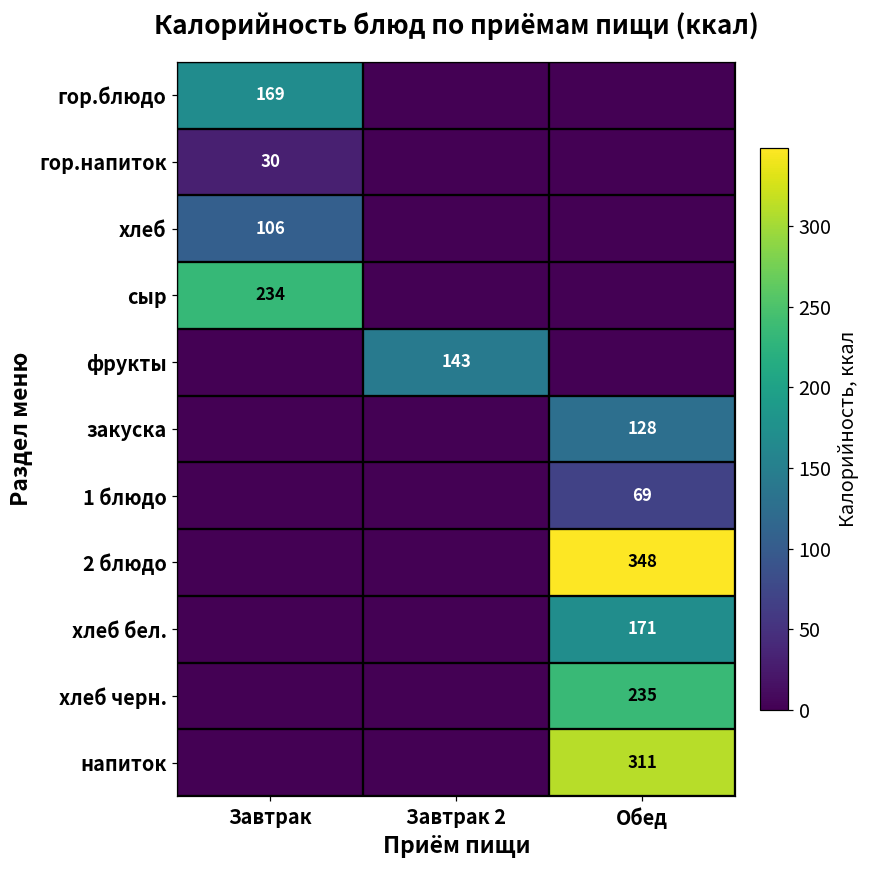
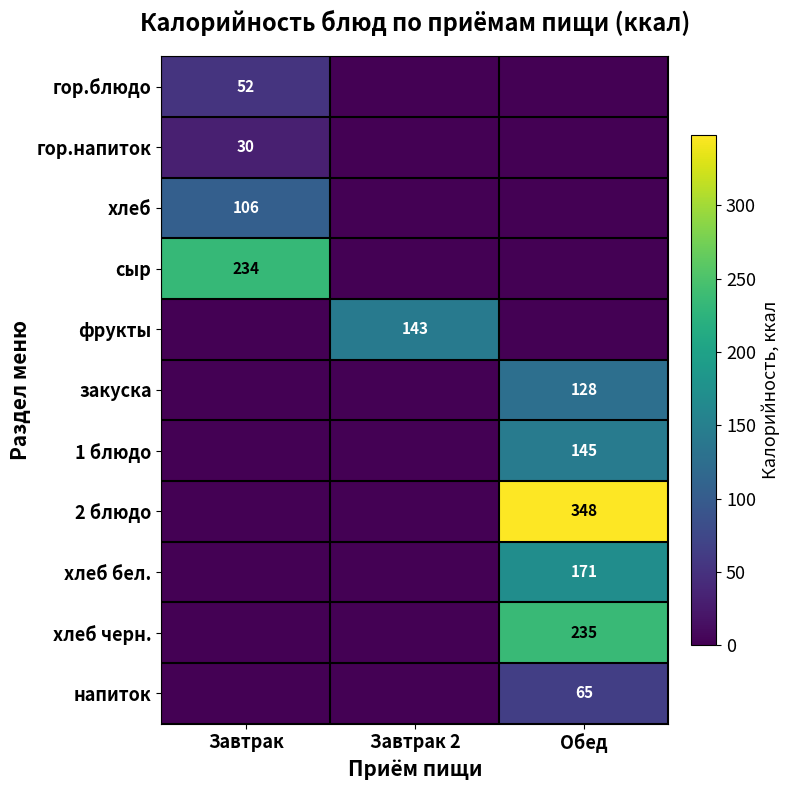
гор.блюдо, Завтрак: 169 -> 52
1 блюдо, Обед: 69 -> 145
напиток, Обед: 311 -> 65
